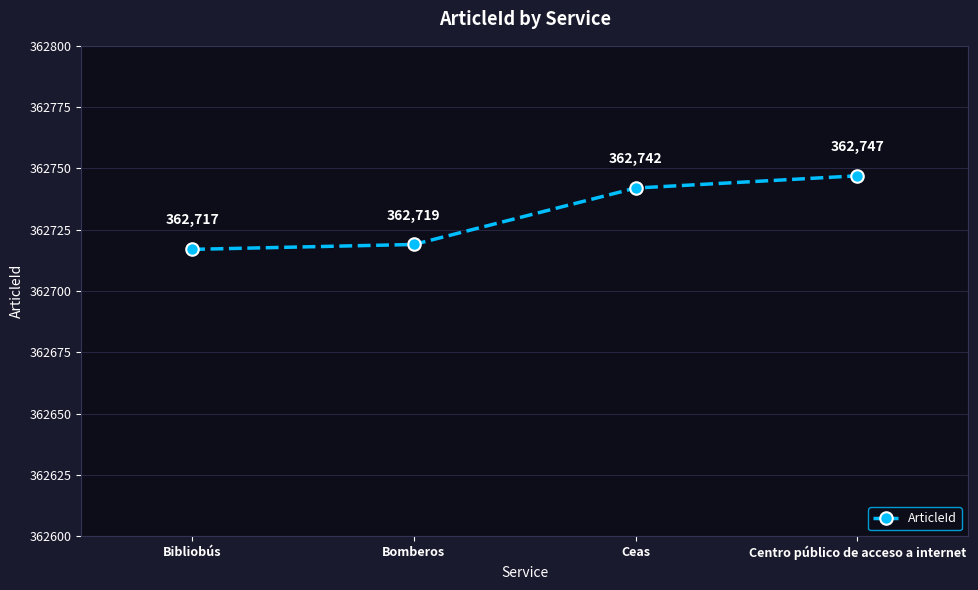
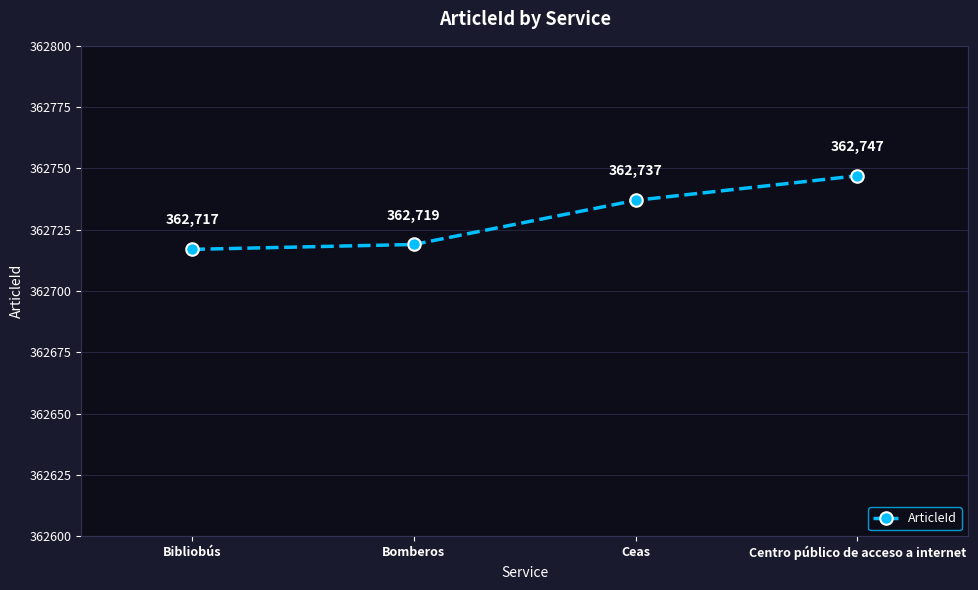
Ceas: 362,742 -> 362,737
